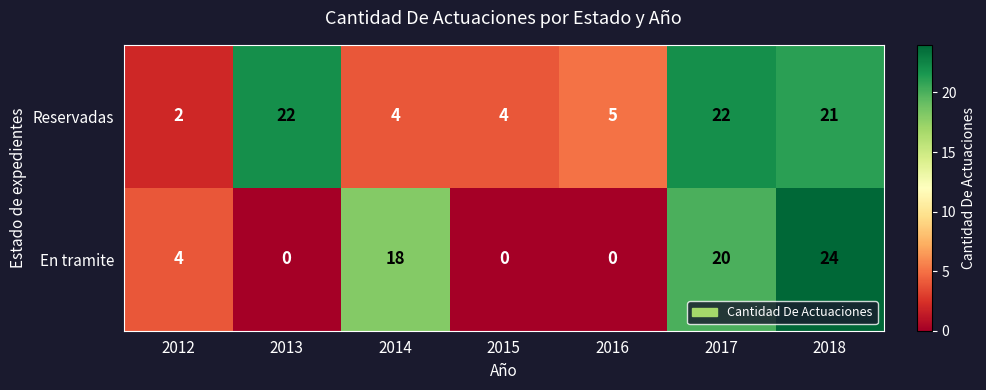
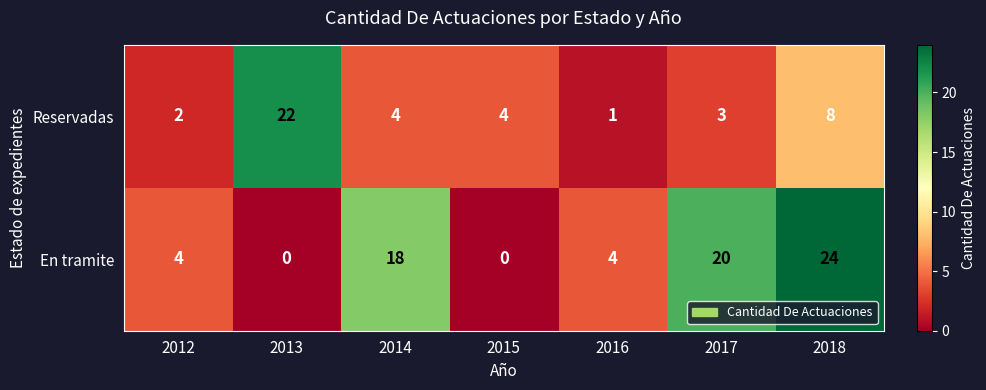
Reservadas, 2016: 5 -> 1
Reservadas, 2017: 22 -> 3
Reservadas, 2018: 21 -> 8
En tramite, 2016: 0 -> 4
